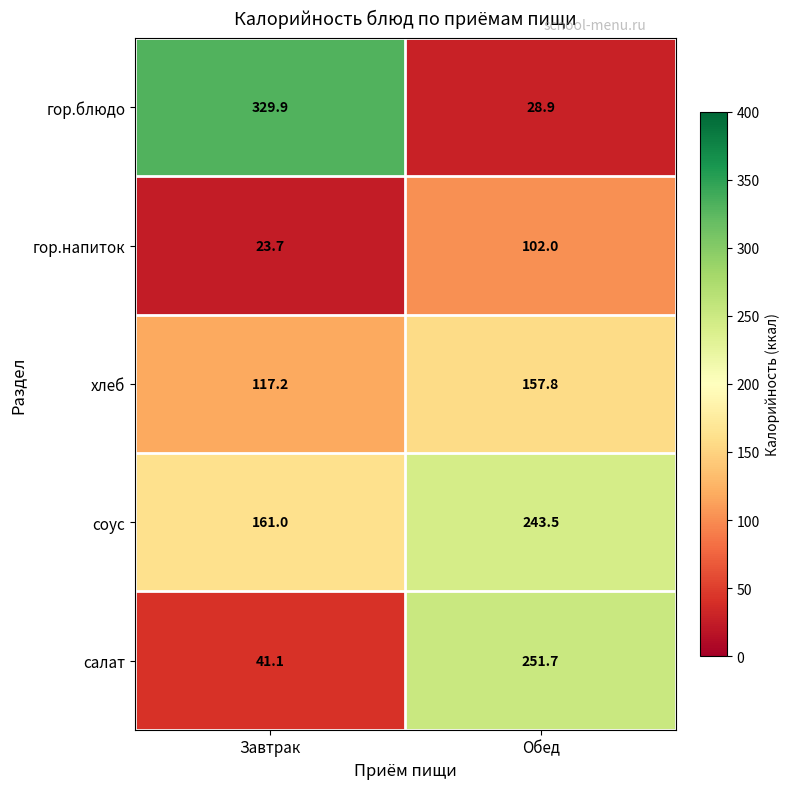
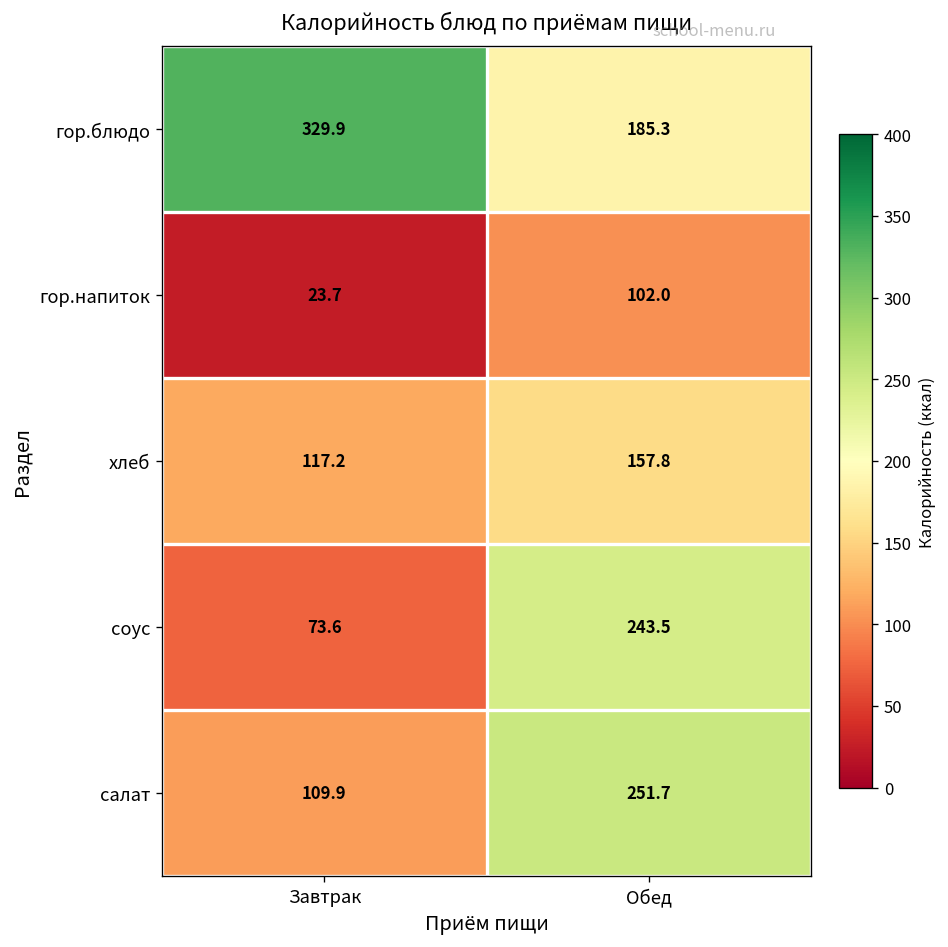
гор.блюдо, Обед: 28.9 -> 185.3
соус, Завтрак: 161.0 -> 73.6
салат, Завтрак: 41.1 -> 109.9
